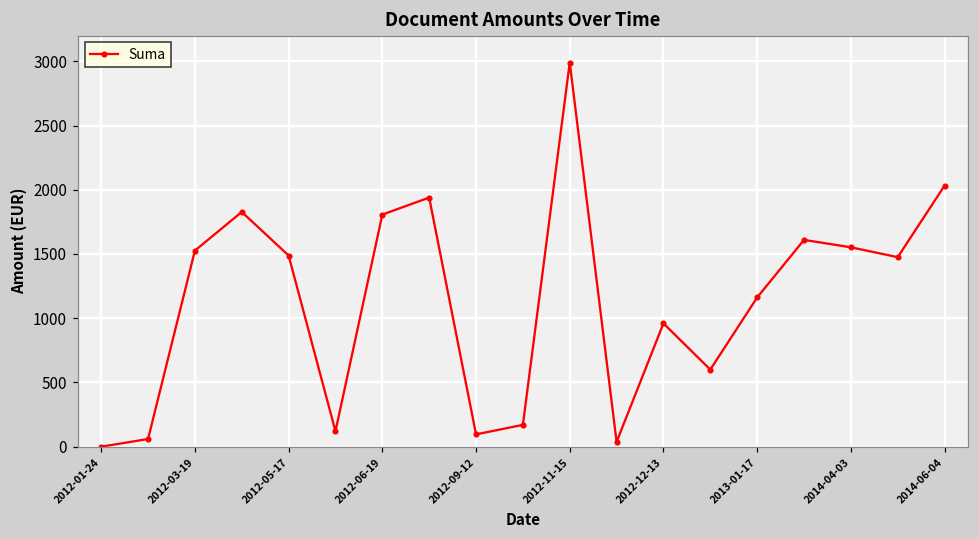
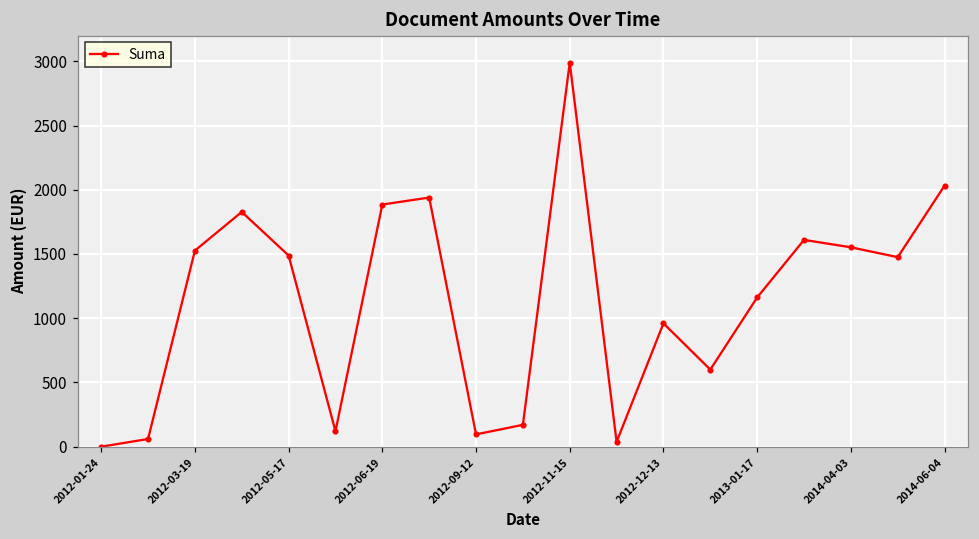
2012-06-19: 1810 -> 1880
